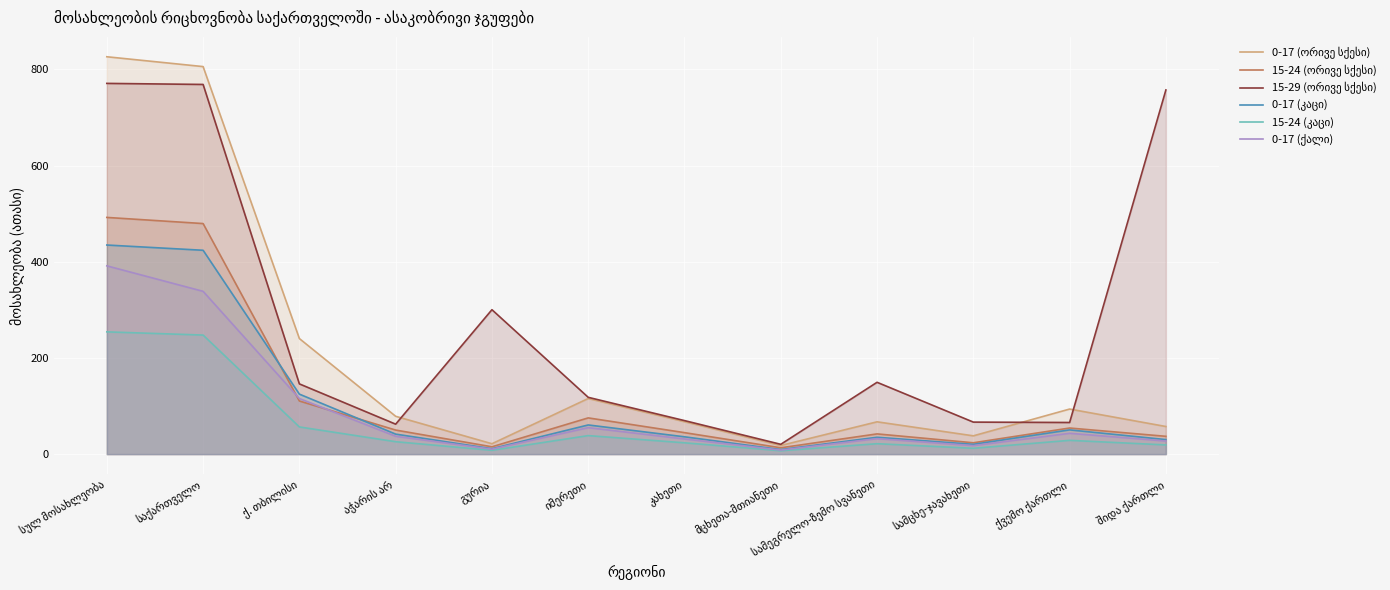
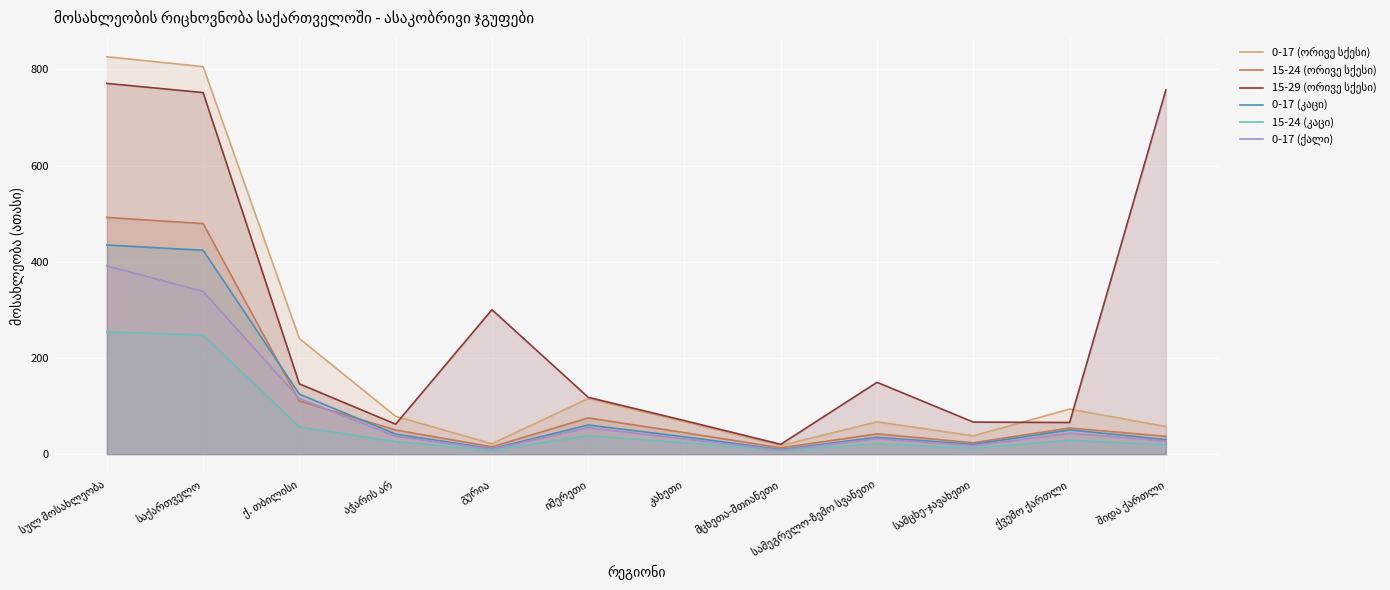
15-29 (ორივე სქესი), საქართველო: 770 -> 750
